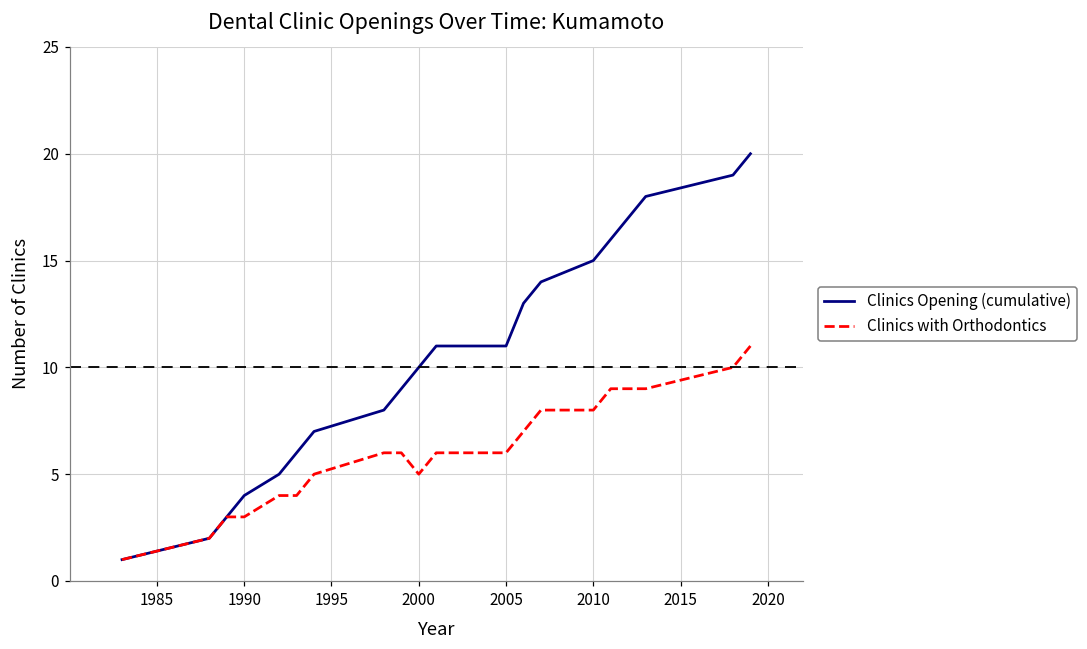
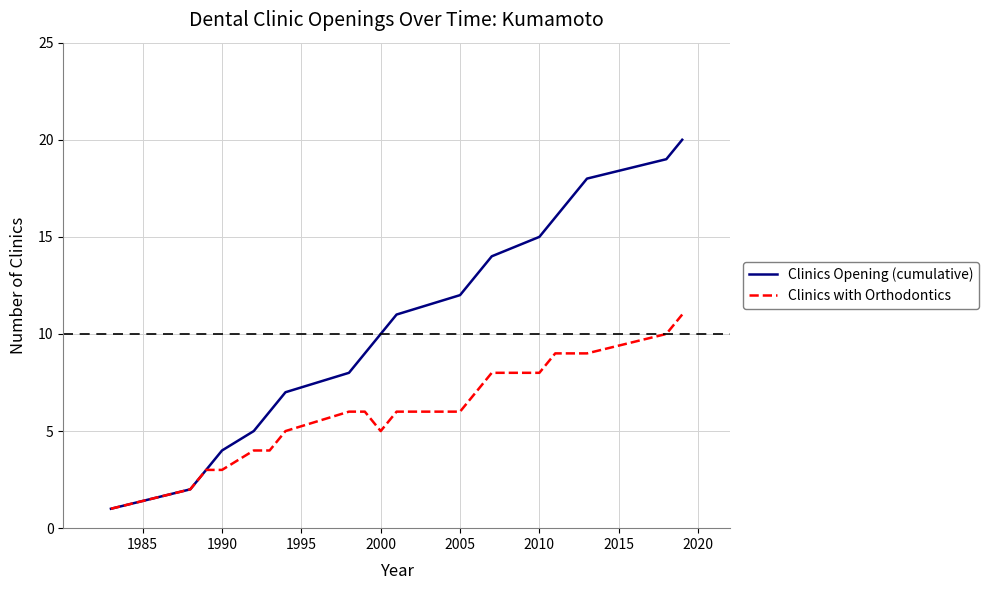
Clinics Opening (cumulative), 2005: 11 -> 12
